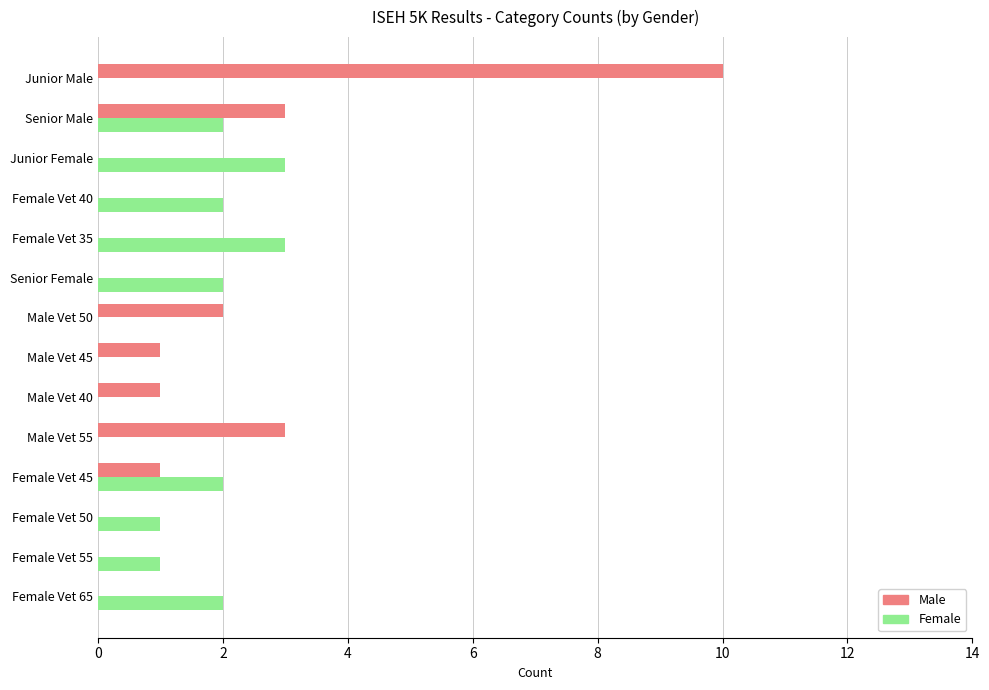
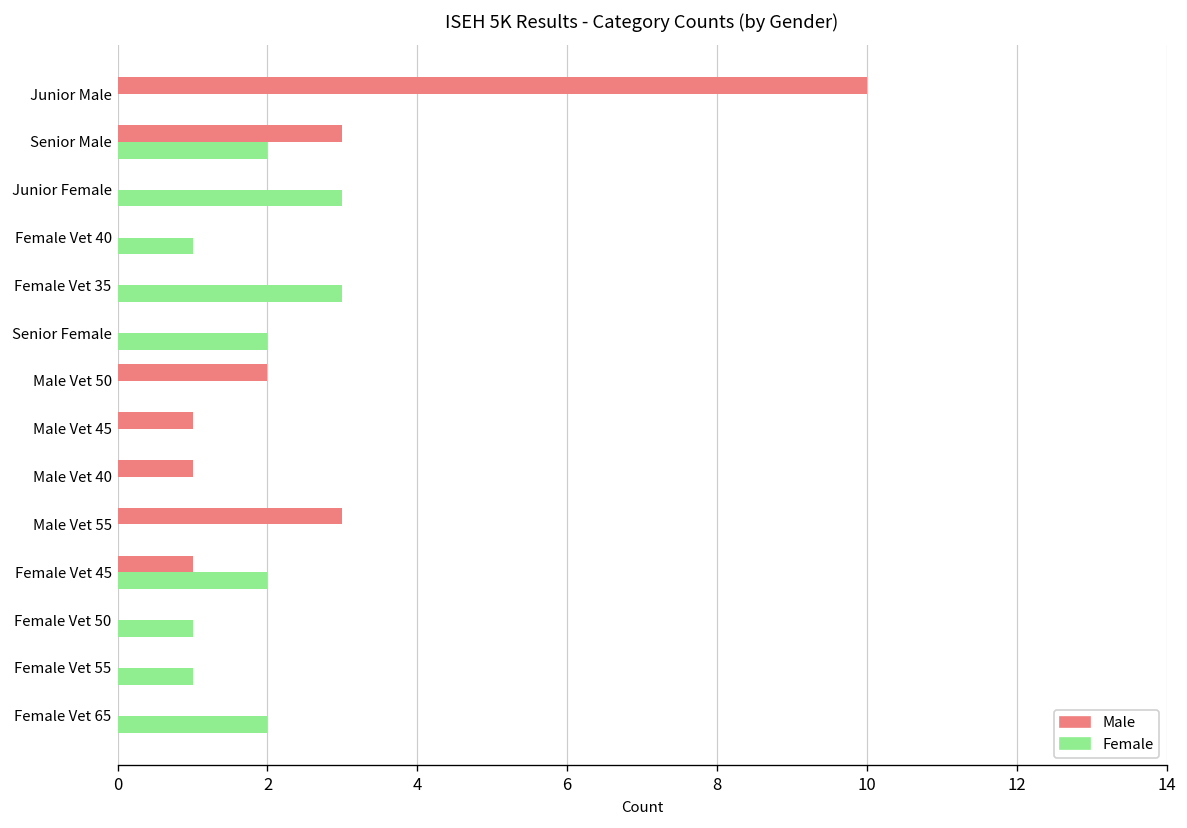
Female, Female Vet 40: 2 -> 1
